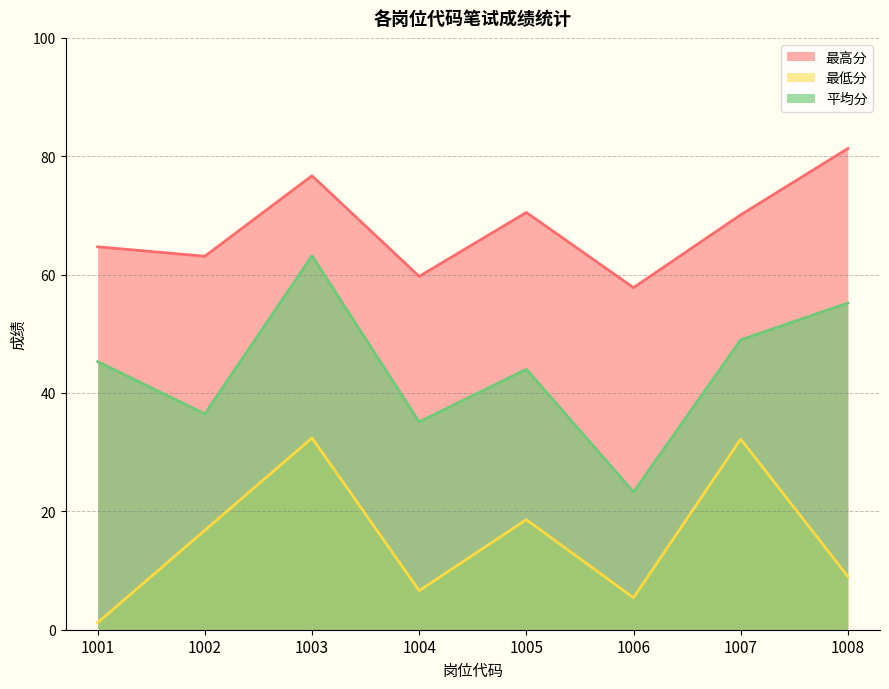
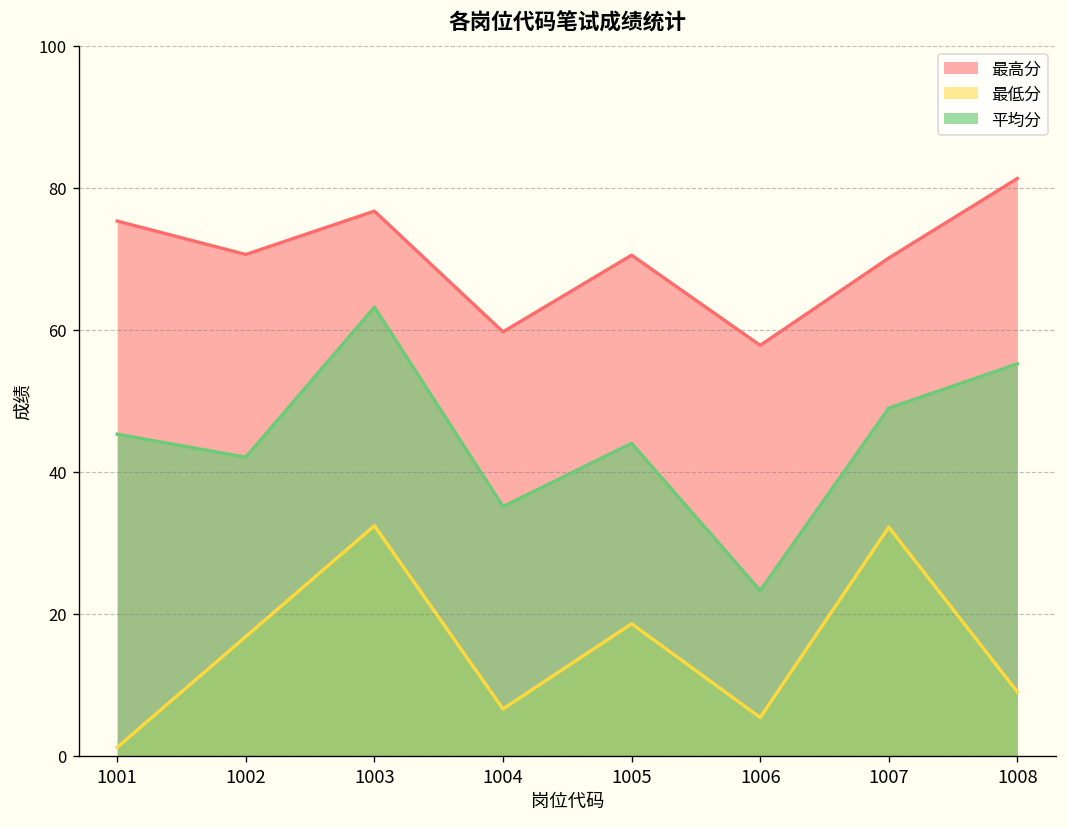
最高分, 1001: 65 -> 75
最高分, 1002: 63 -> 71
平均分, 1002: 36 -> 42
